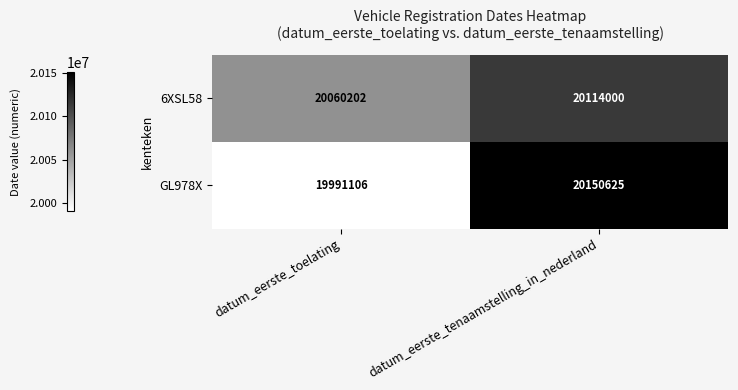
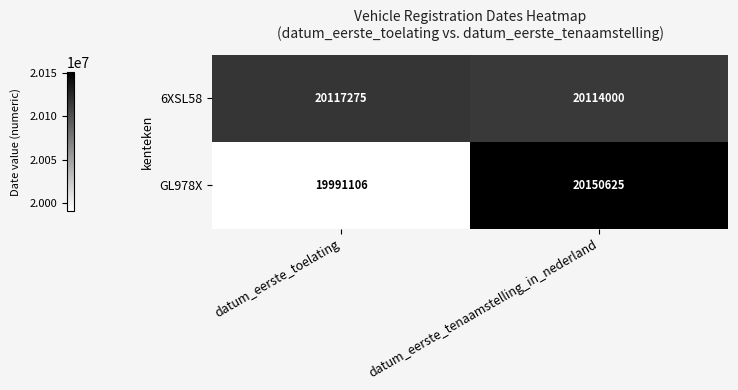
6XSL58, datum_eerste_toelating: 20060202 -> 20117275
